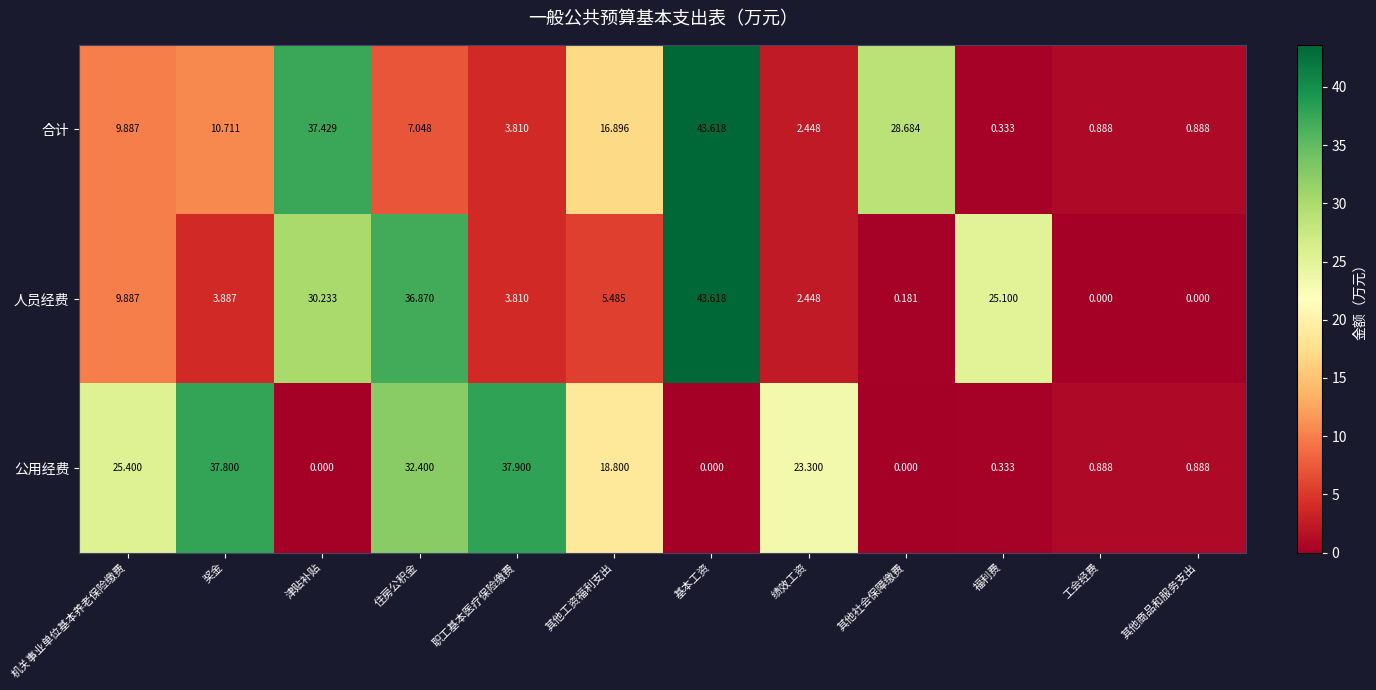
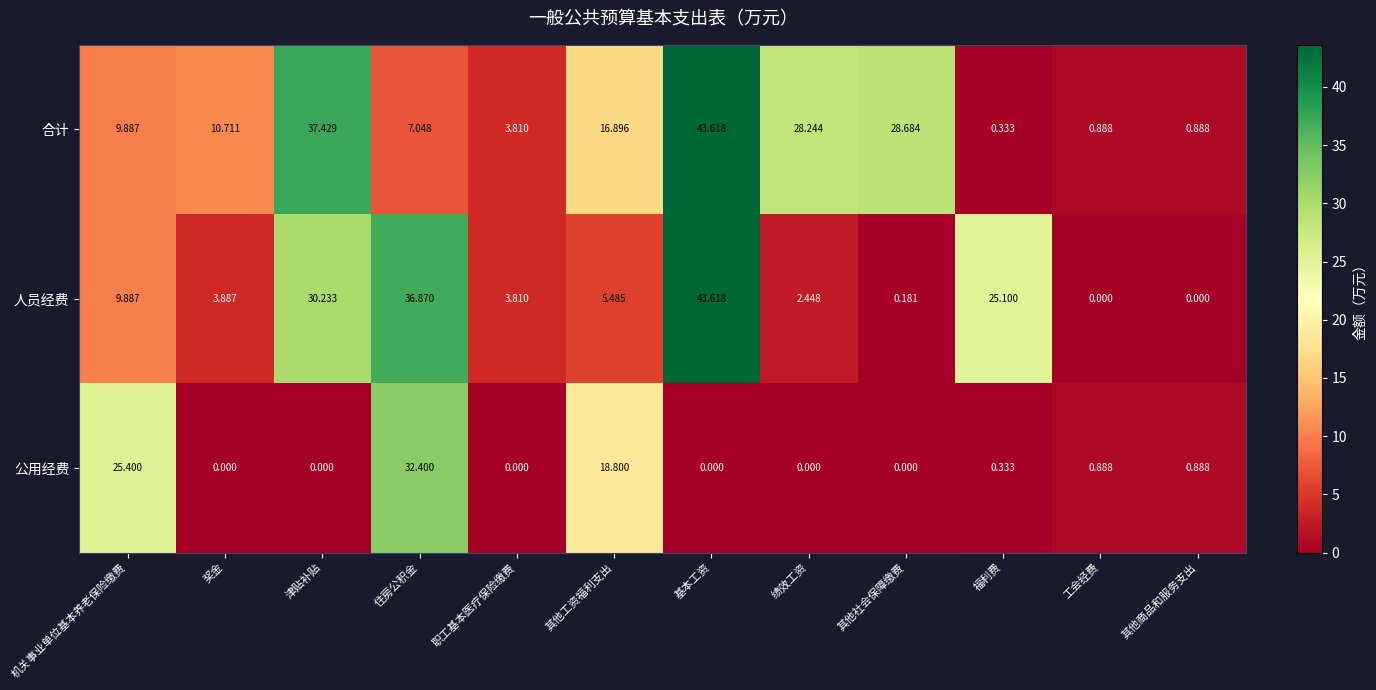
合计, 绩效工资: 2.448 -> 28.244
公用经费, 奖金: 37.800 -> 0.000
公用经费, 职工基本医疗保险缴费: 37.900 -> 0.000
公用经费, 绩效工资: 23.300 -> 0.000
